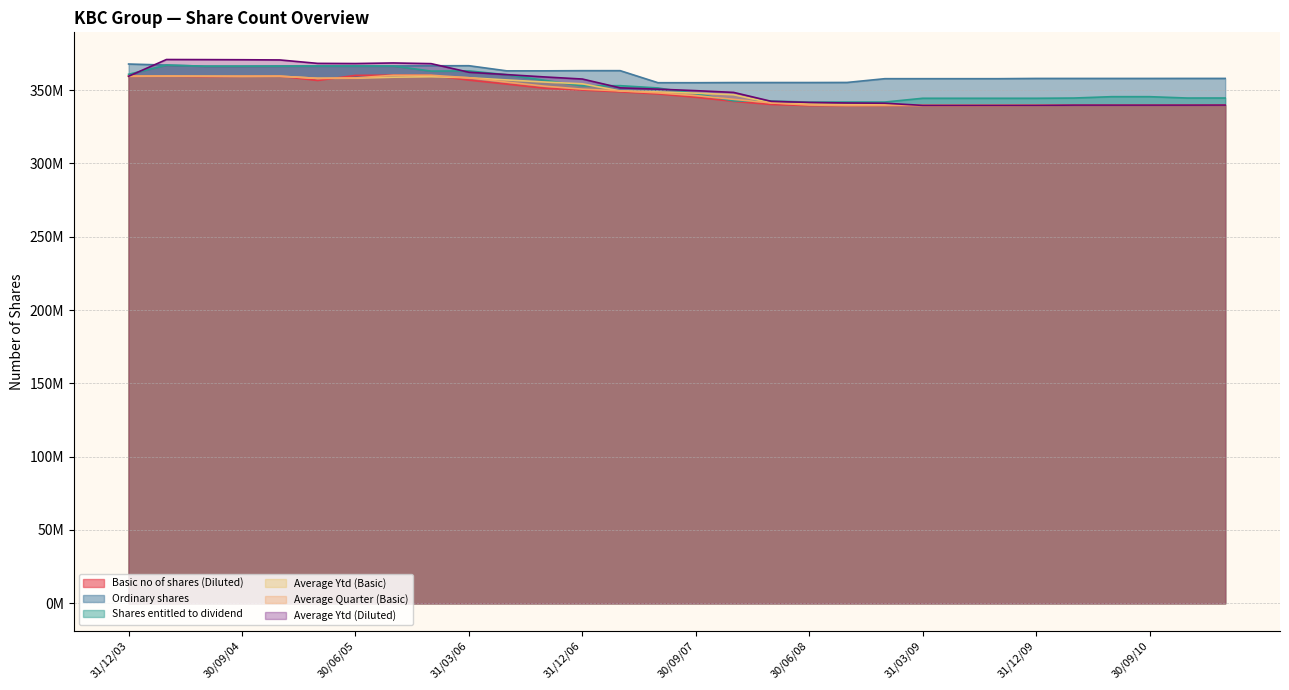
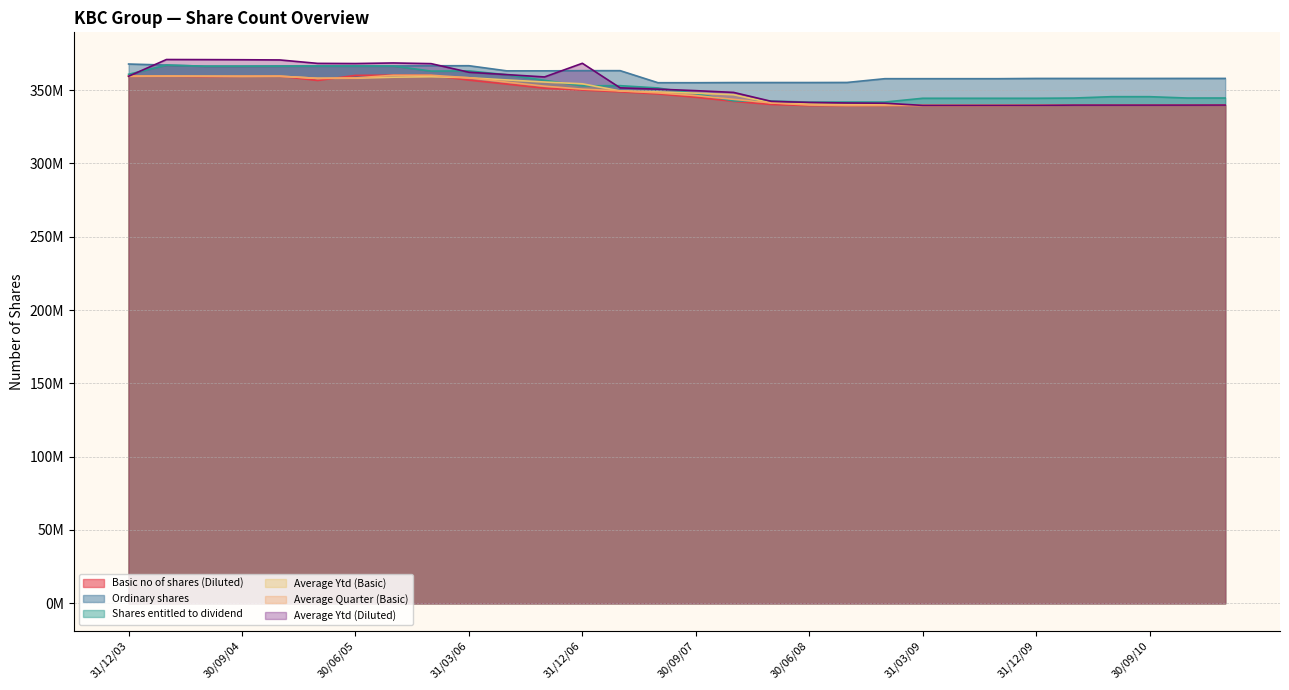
Average Ytd (Diluted), 31/12/06: 358000000 -> 368000000
